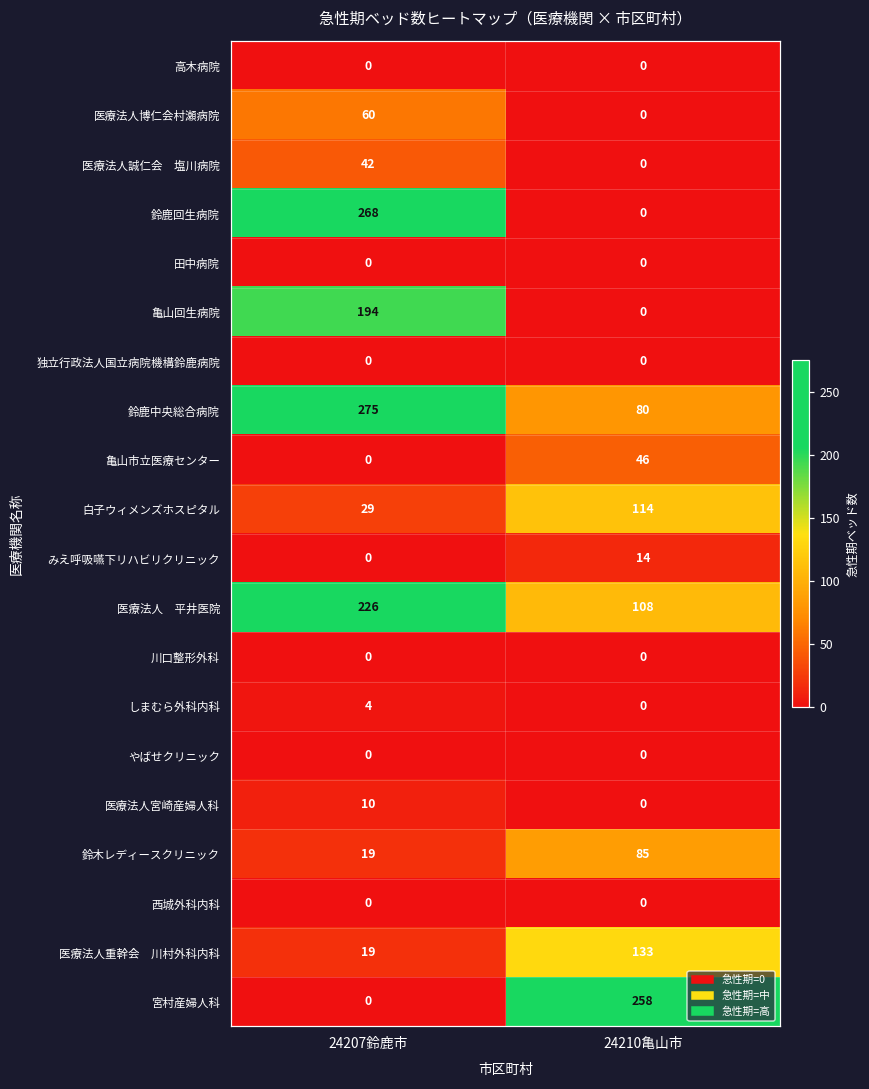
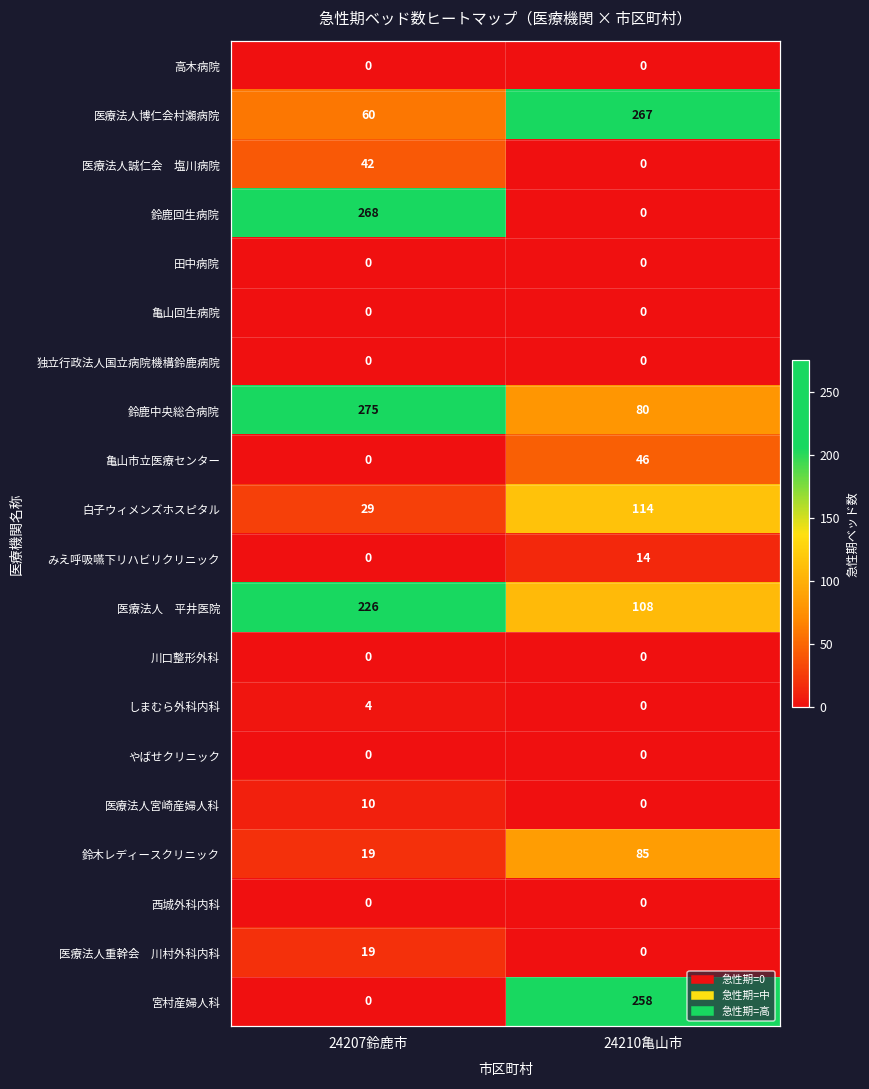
医療法人博仁会村瀬病院, 24210亀山市: 0 -> 267
亀山回生病院, 24207鈴鹿市: 194 -> 0
医療法人重幹会 川村外科内科, 24210亀山市: 133 -> 0
